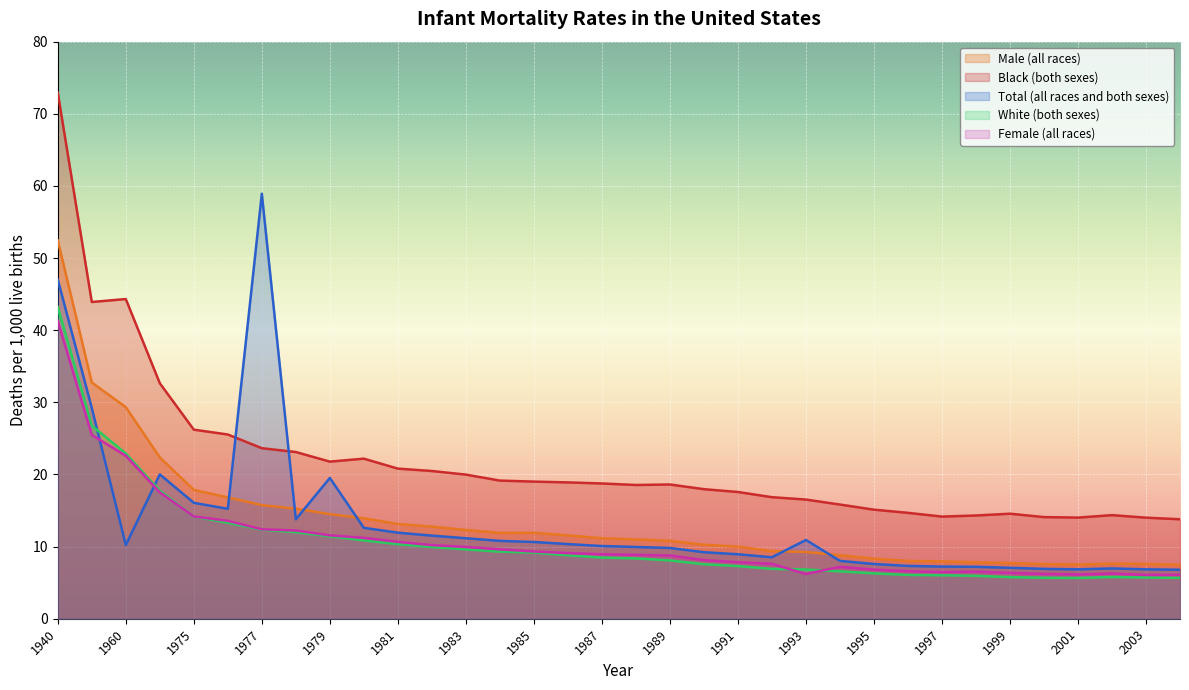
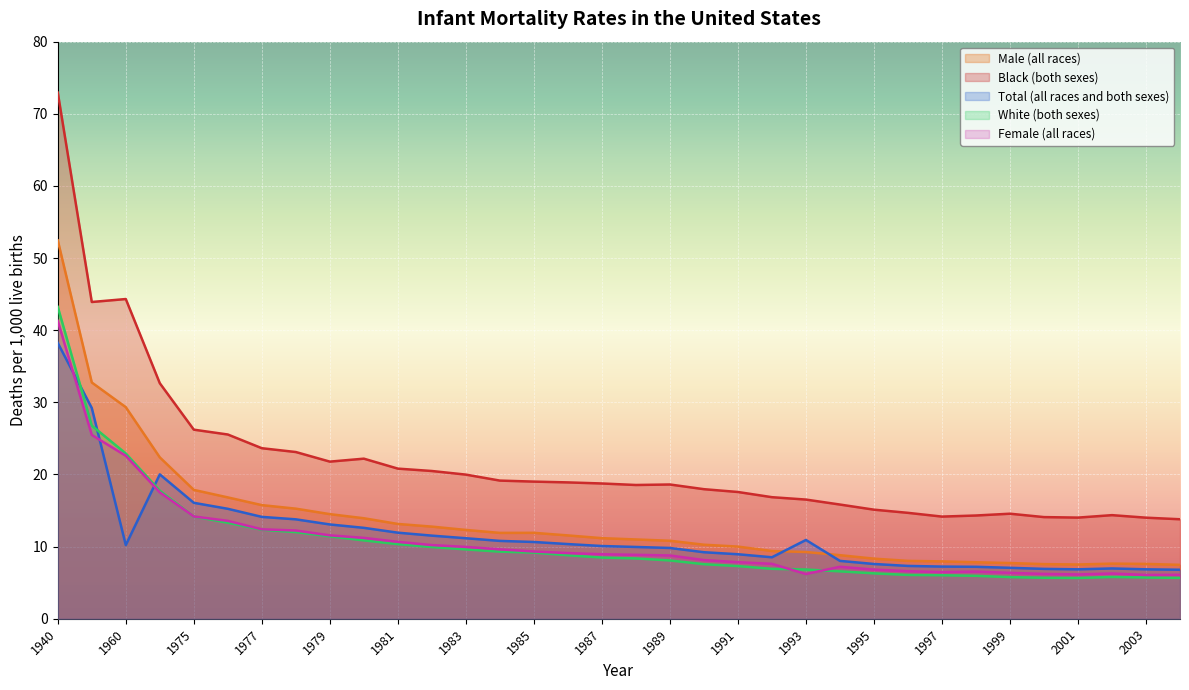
Total (all races and both sexes), 1940: 47 -> 38
Total (all races and both sexes), 1977: 59 -> 14
Total (all races and both sexes), 1979: 20 -> 13
